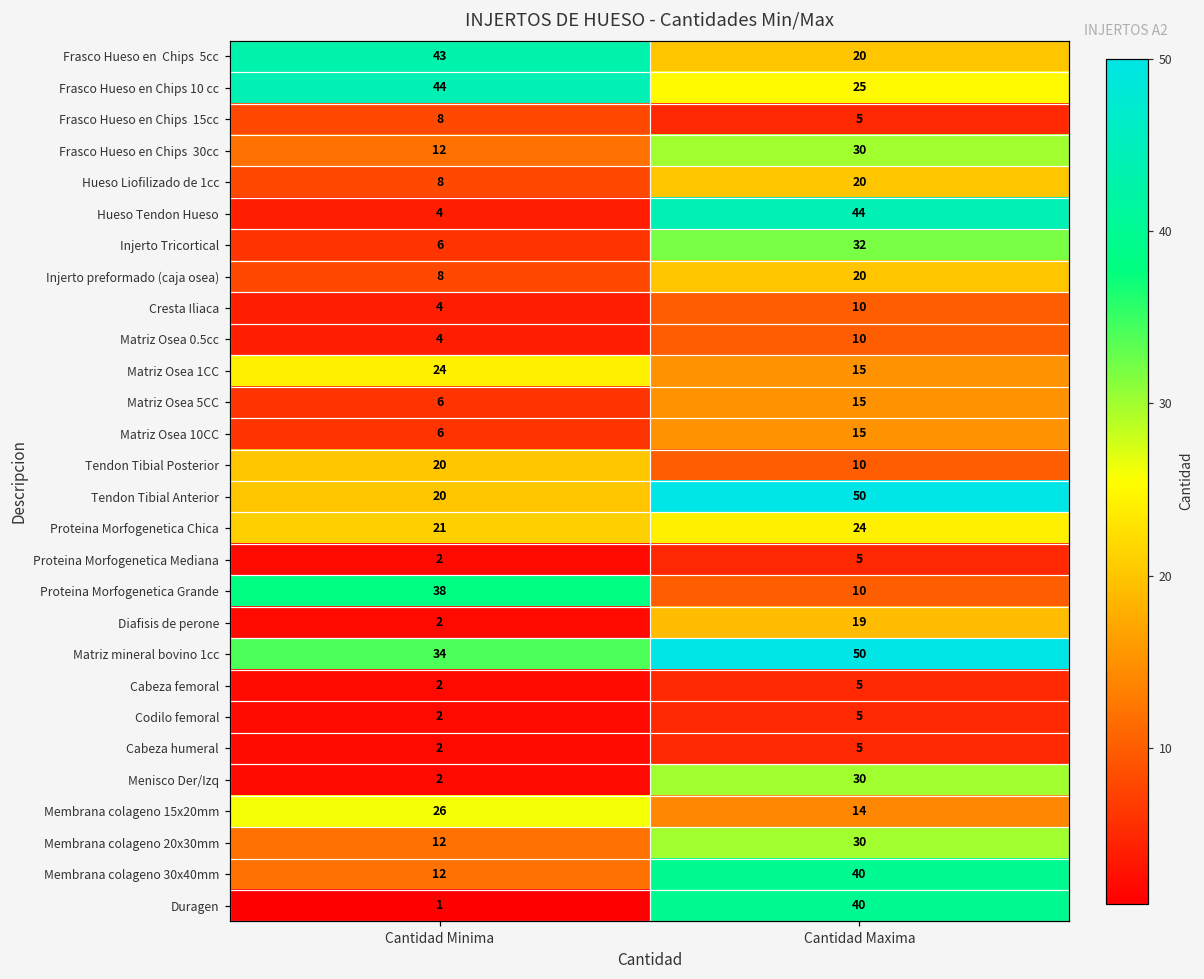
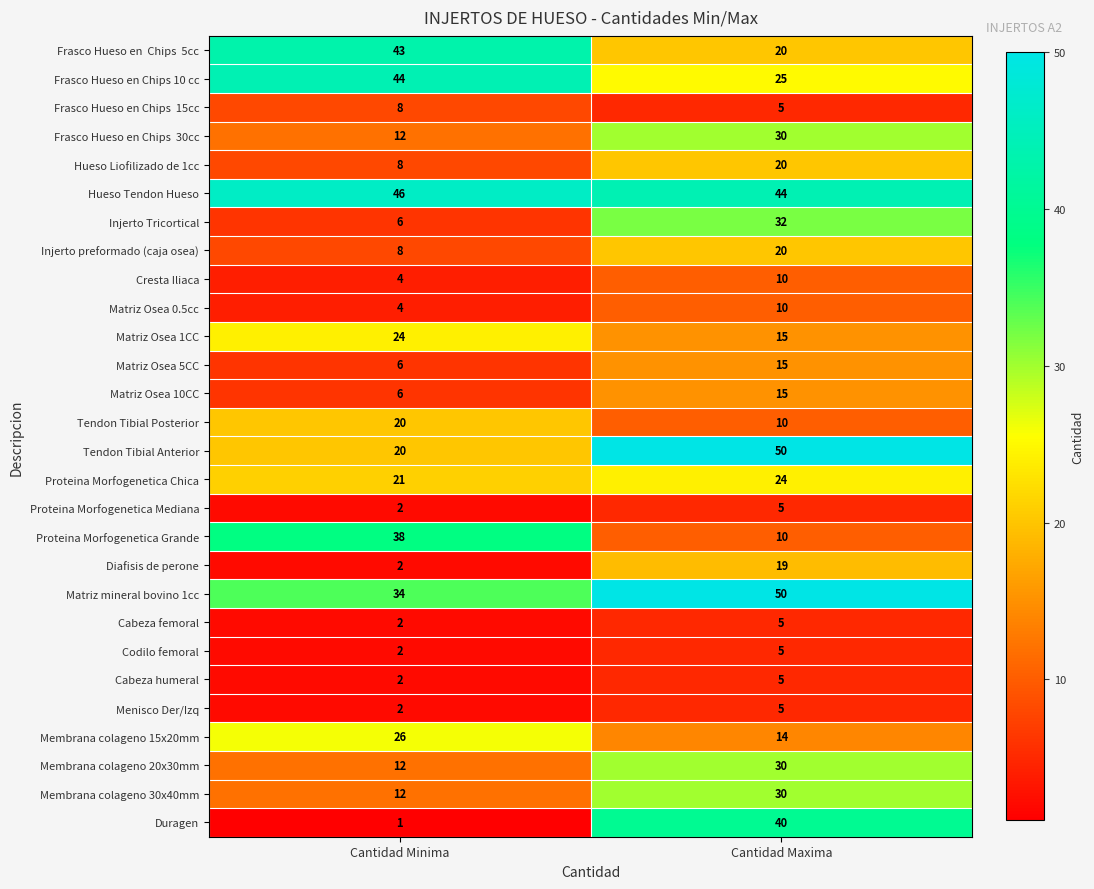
Hueso Tendon Hueso, Cantidad Minima: 4 -> 46
Menisco Der/Izq, Cantidad Maxima: 30 -> 5
Membrana colageno 30x40mm, Cantidad Maxima: 40 -> 30
